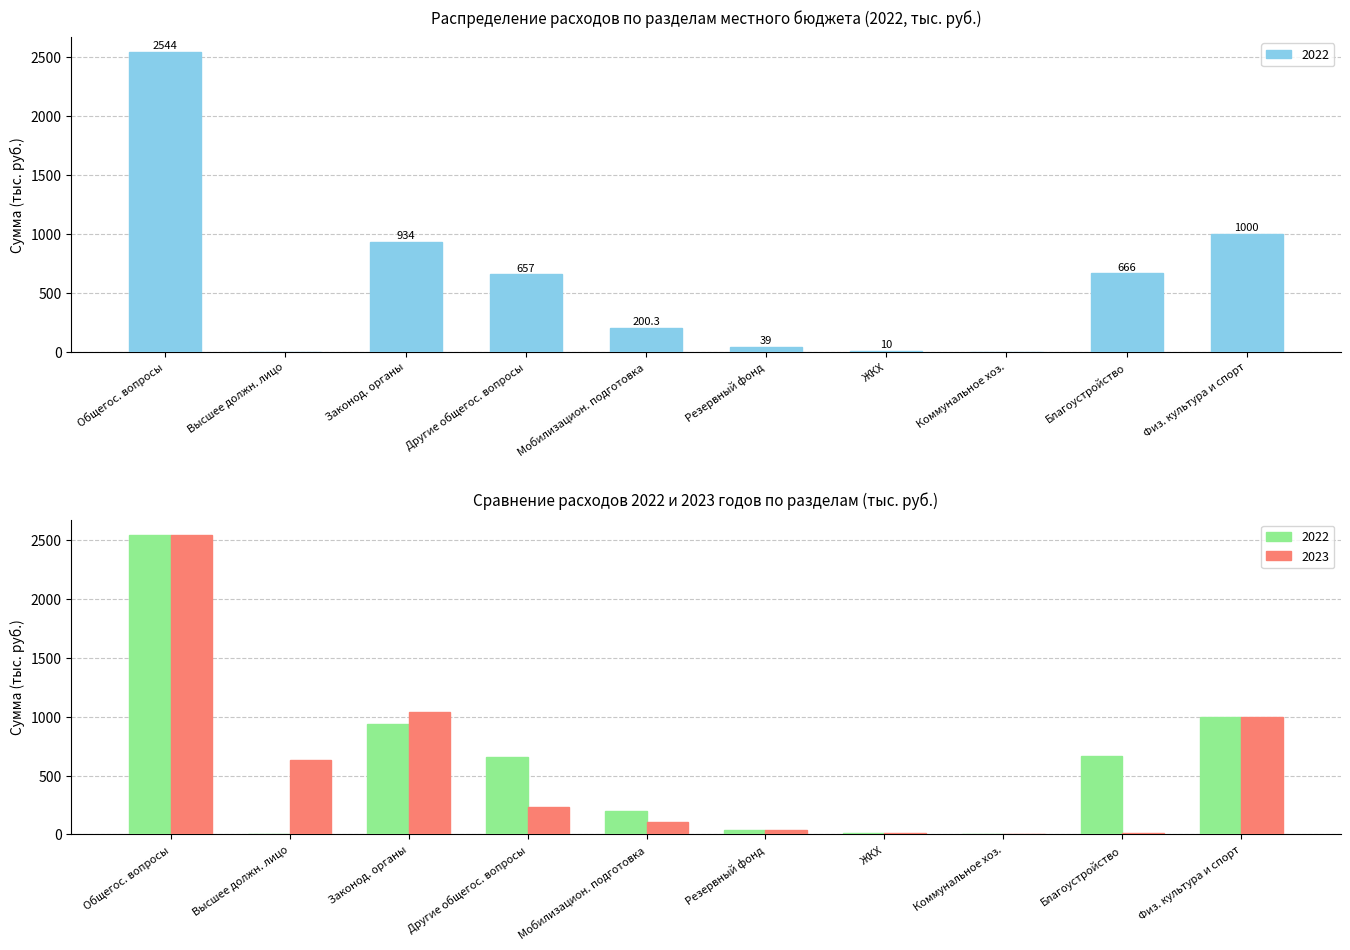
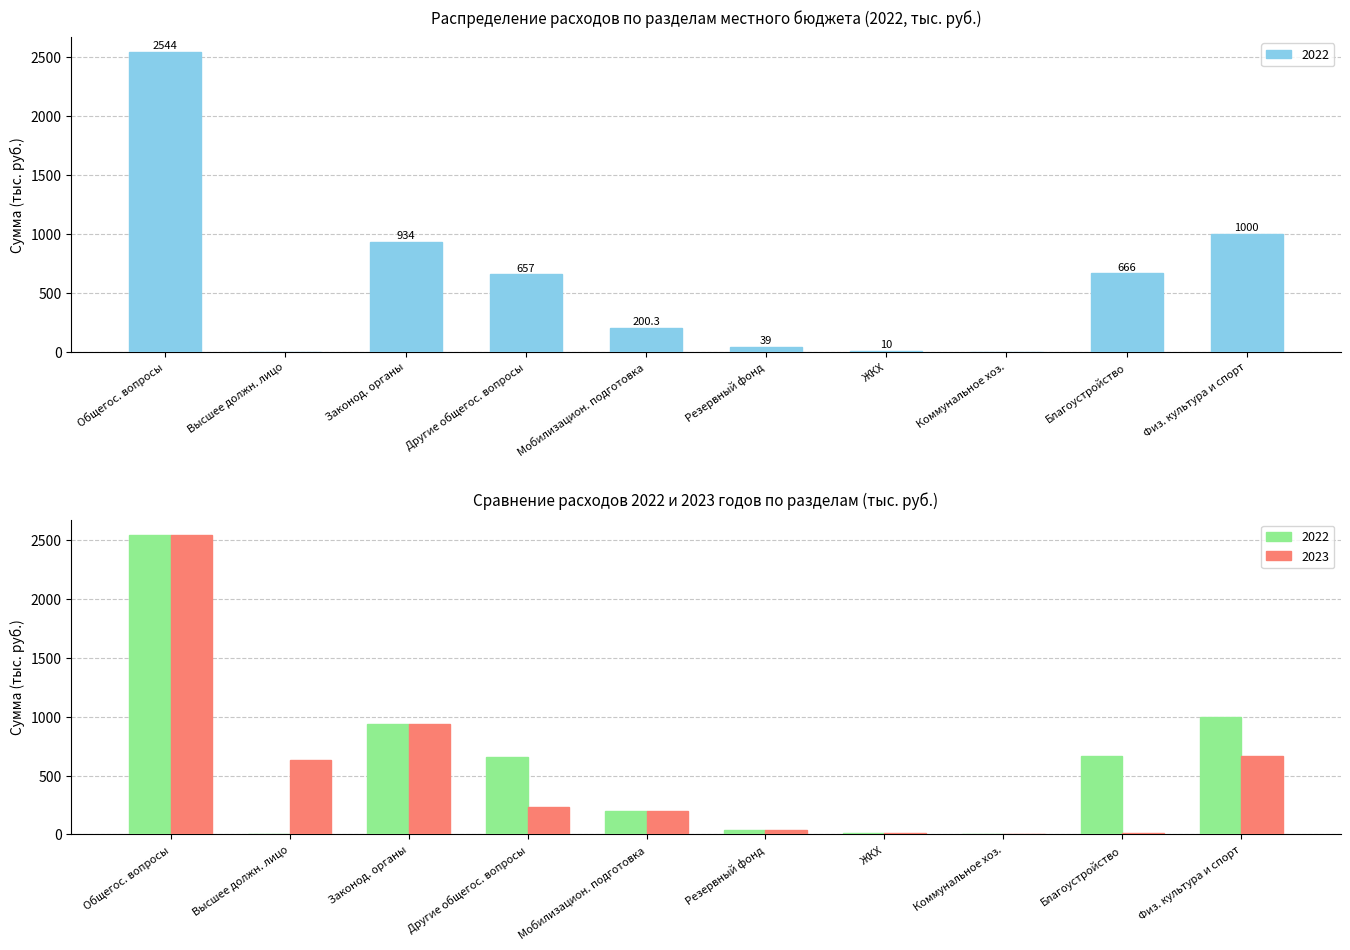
Сравнение расходов 2022 и 2023 годов по разделам (тыс. руб.), 2023, Законод. органы: 1040 -> 930
Сравнение расходов 2022 и 2023 годов по разделам (тыс. руб.), 2023, Мобилизацион. подготовка: 100 -> 200
Сравнение расходов 2022 и 2023 годов по разделам (тыс. руб.), 2023, Физ. культура и спорт: 1000 -> 660
